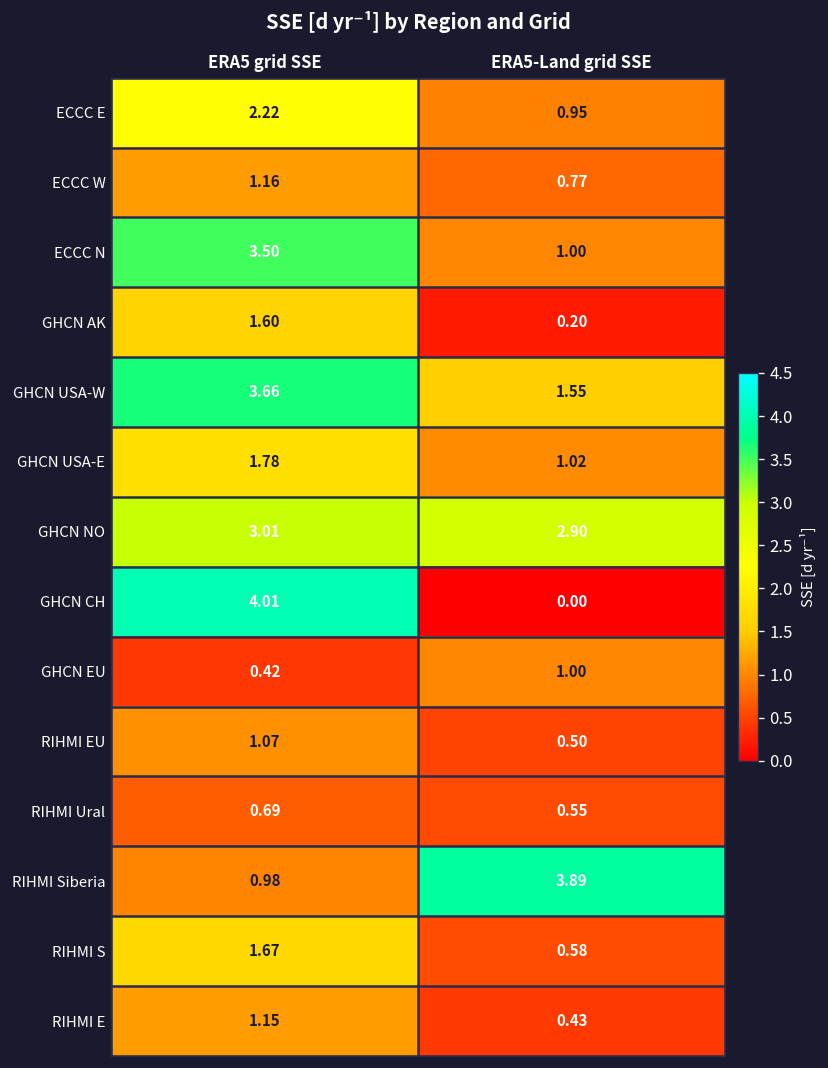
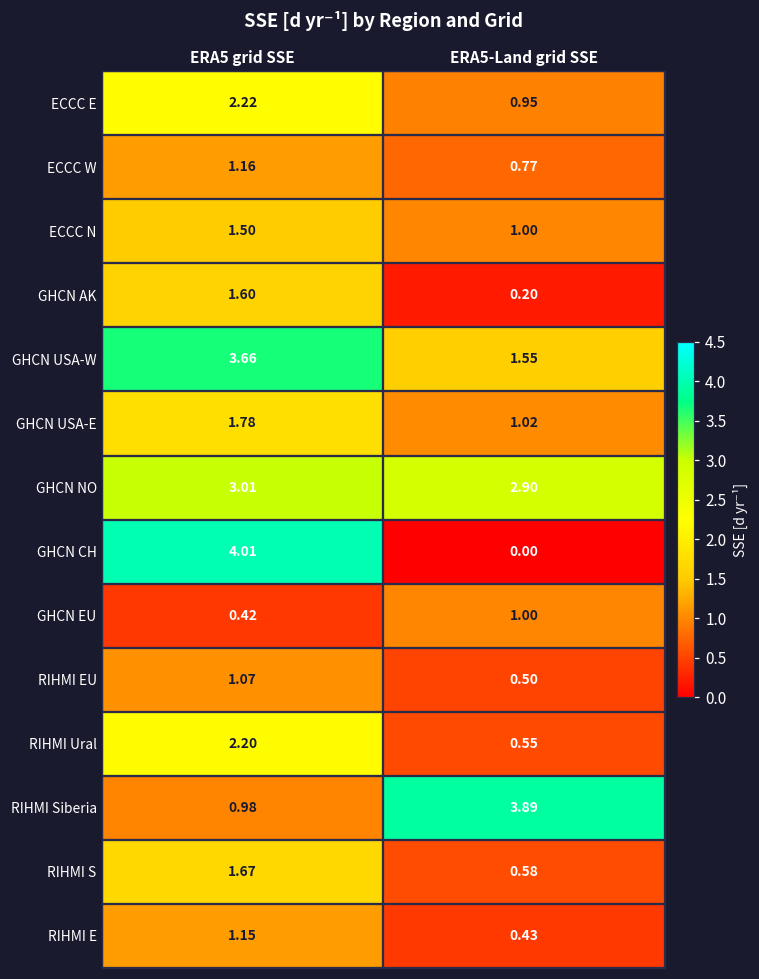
ECCC N, ERA5 grid SSE: 3.50 -> 1.50
RIHMI Ural, ERA5 grid SSE: 0.69 -> 2.20
